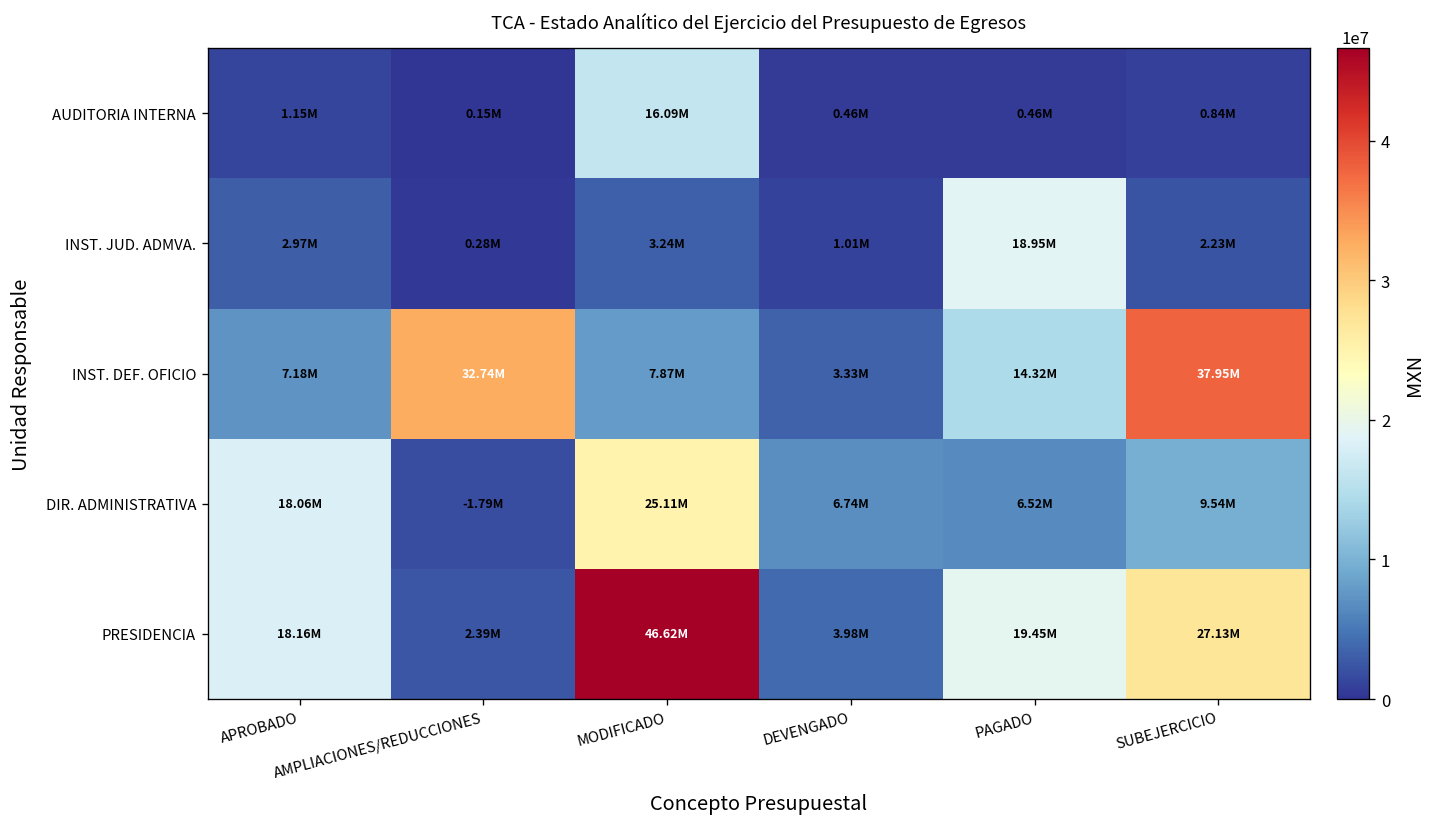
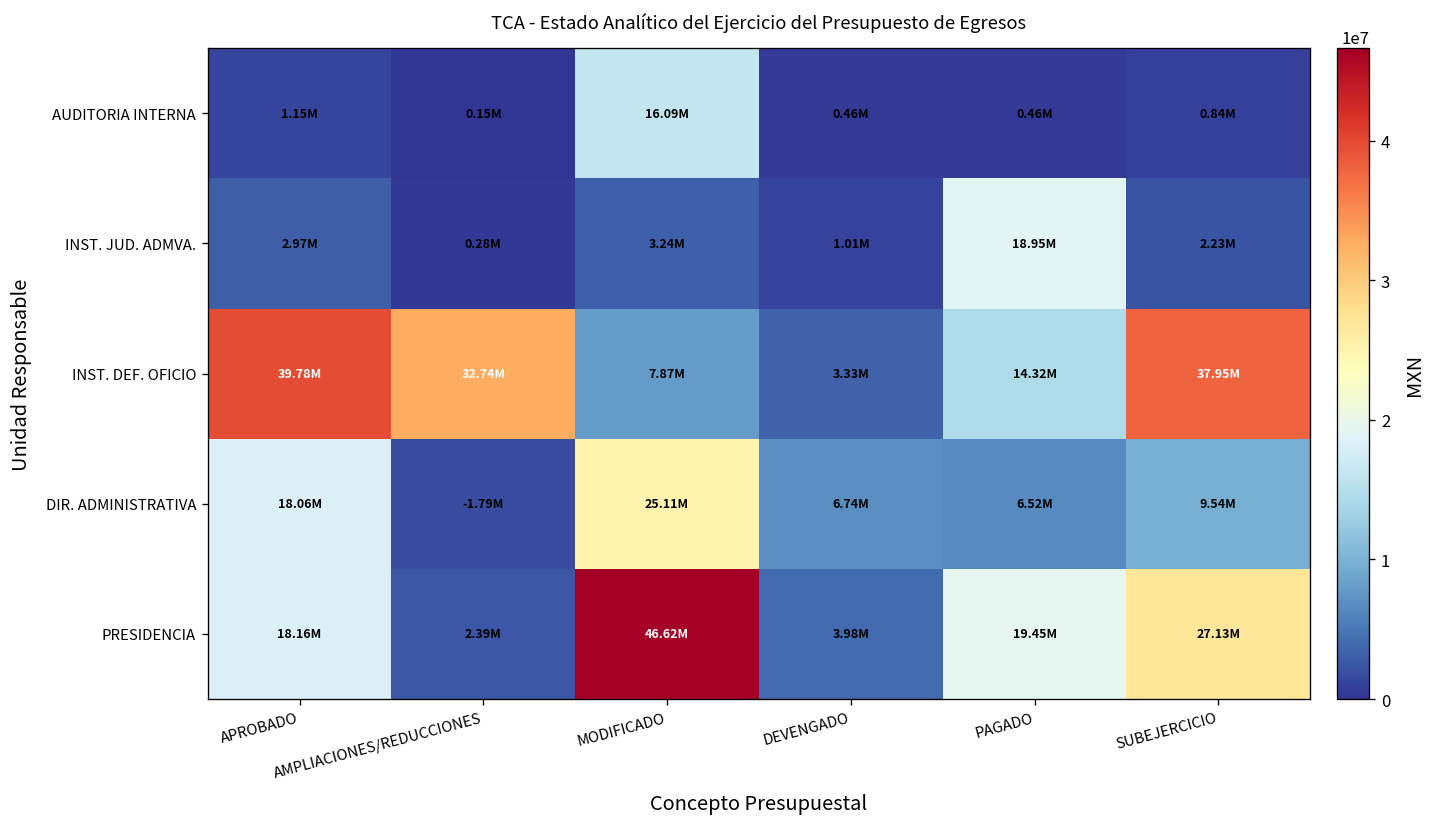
INST. DEF. OFICIO, APROBADO: 7.18M -> 39.78M
